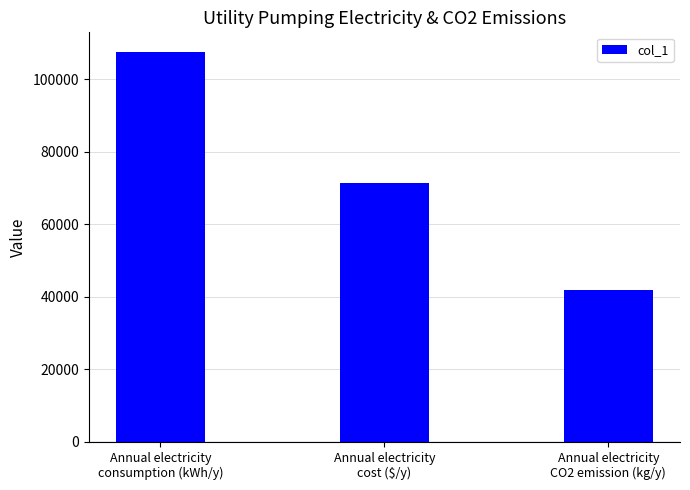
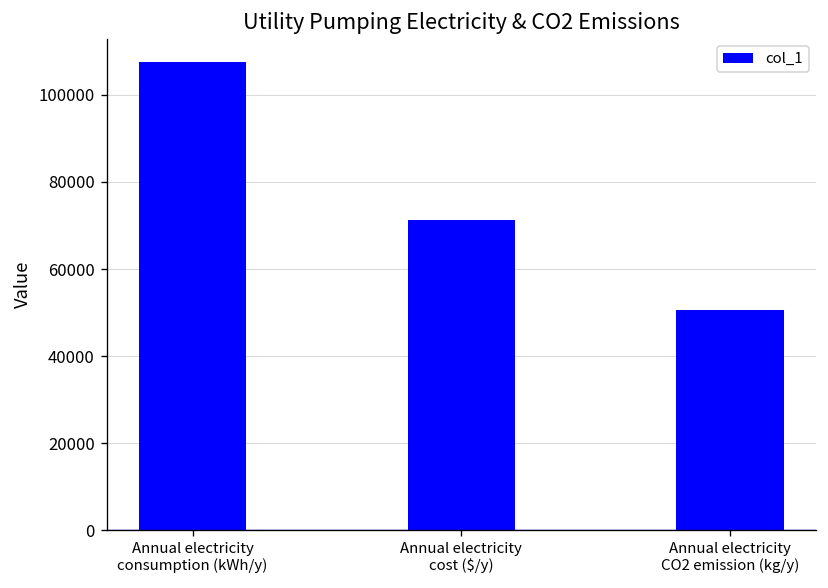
Annual electricity CO2 emission (kg/y): 42000 -> 51000
